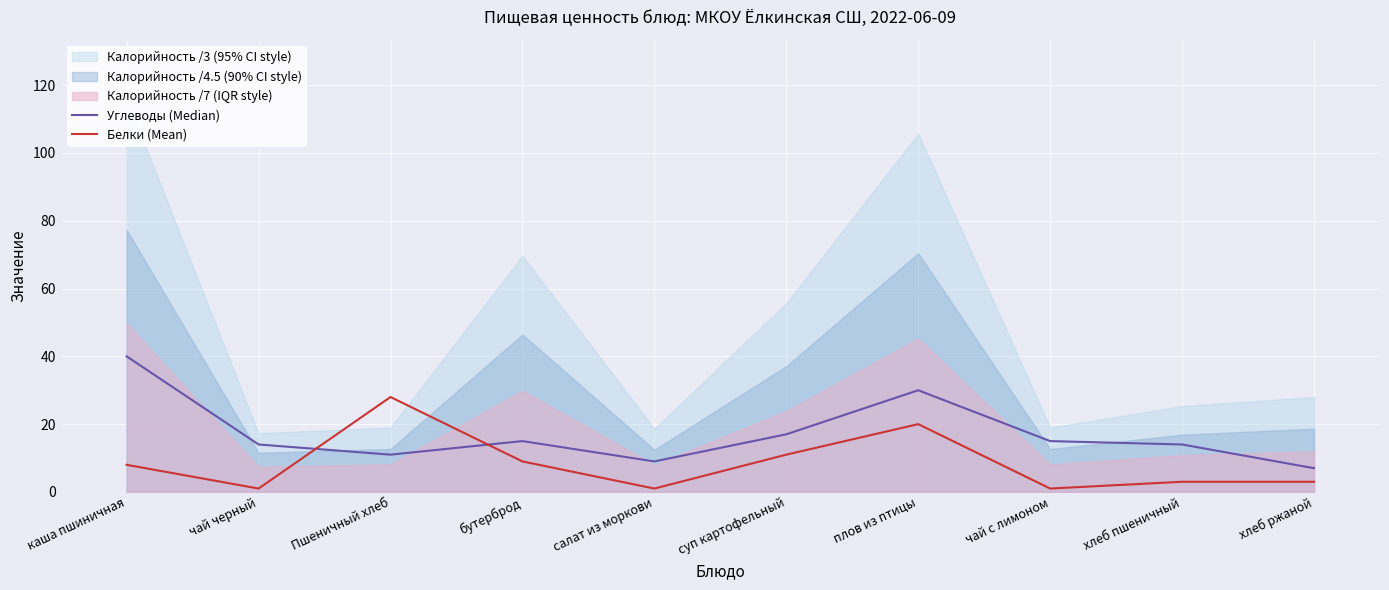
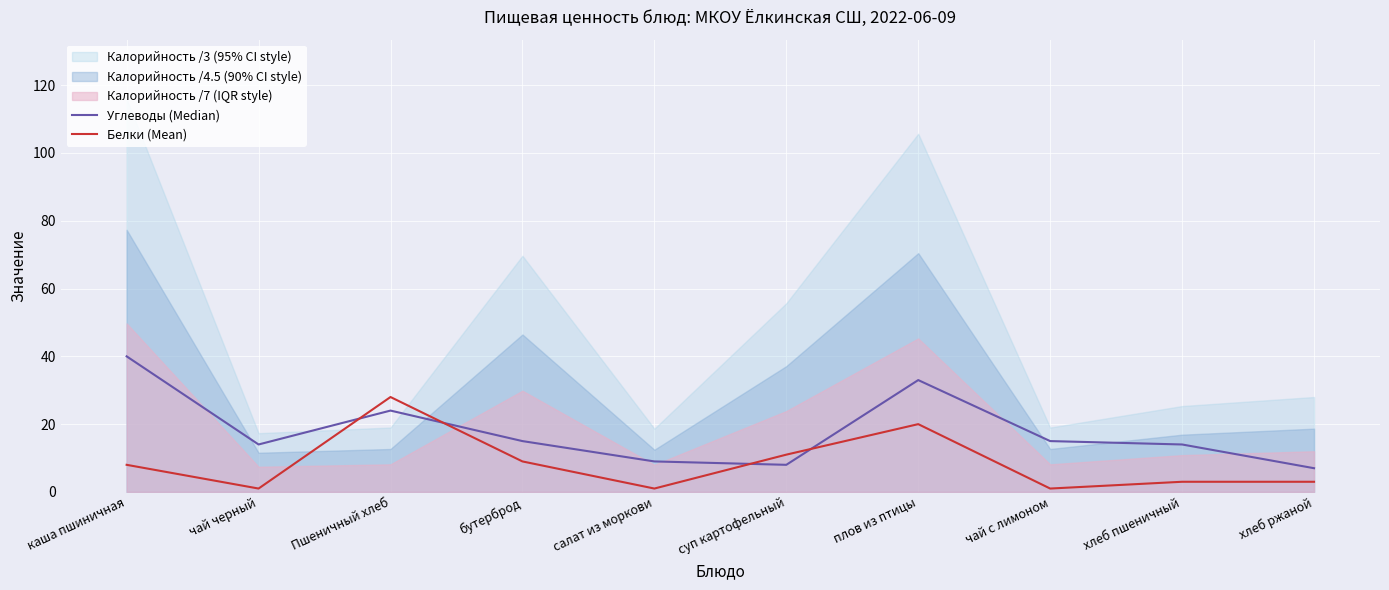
Углеводы (Median), Пшеничный хлеб: 11 -> 24
Углеводы (Median), суп картофельный: 17 -> 8
Углеводы (Median), плов из птицы: 30 -> 33
